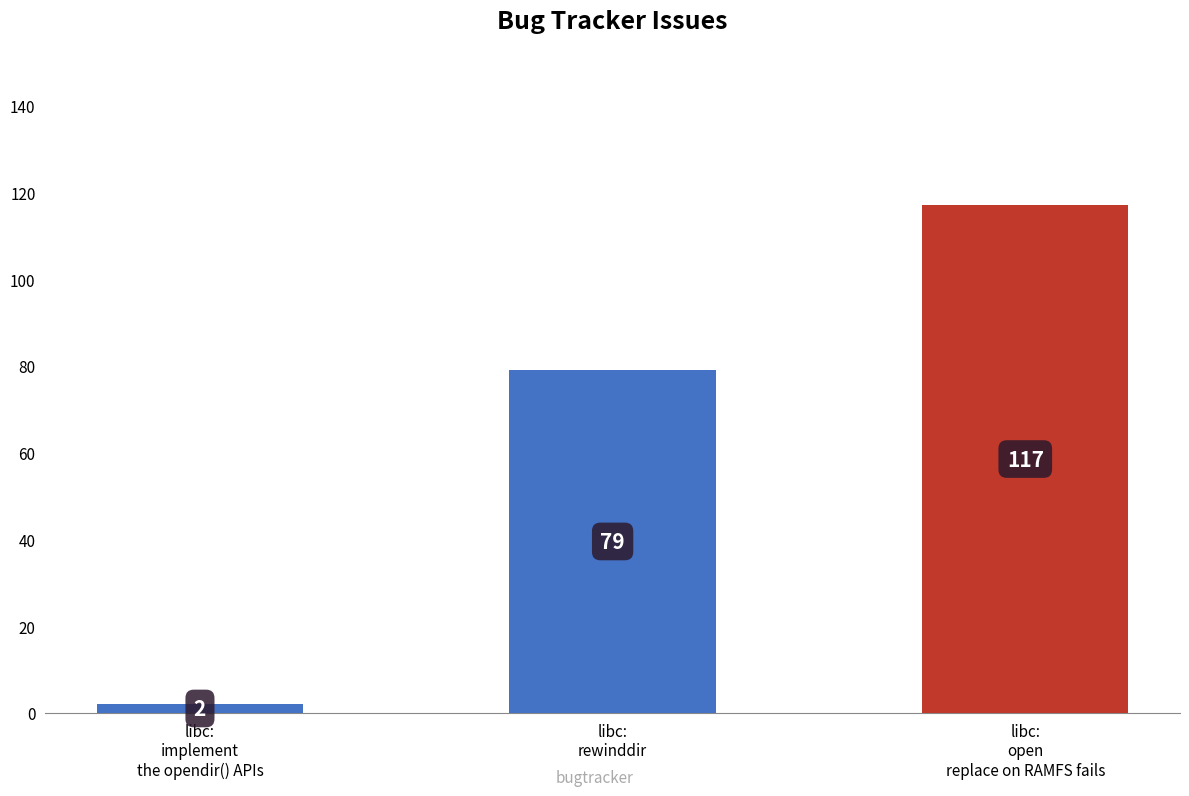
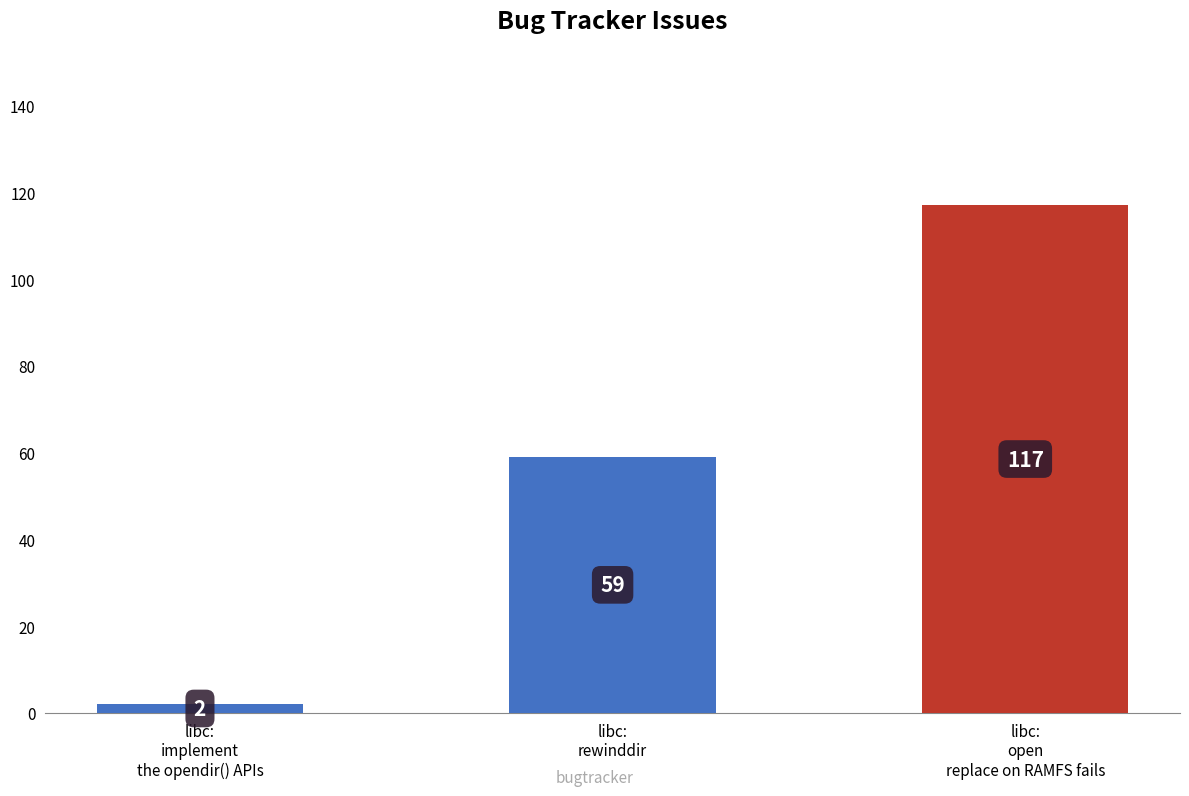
libc: rewinddir: 79 -> 59
